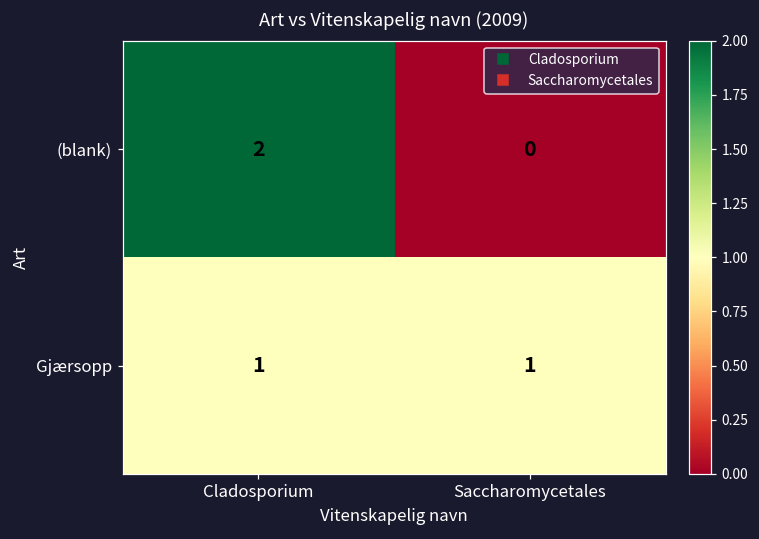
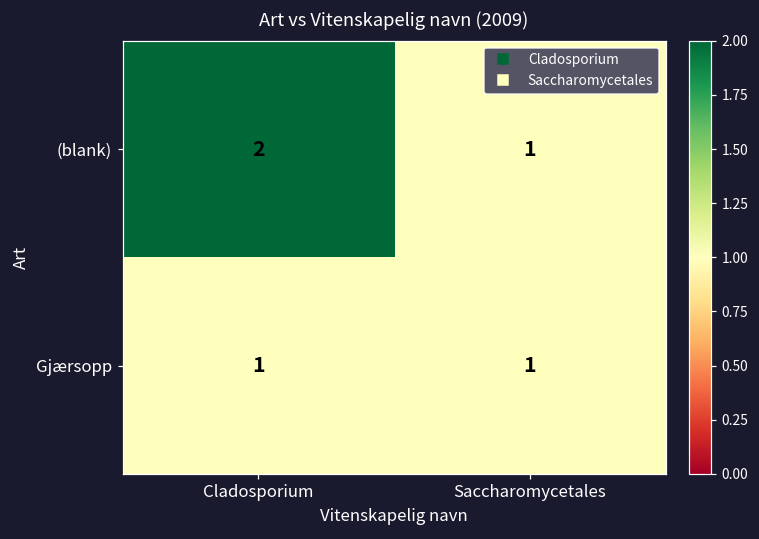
(blank), Saccharomycetales: 0 -> 1
